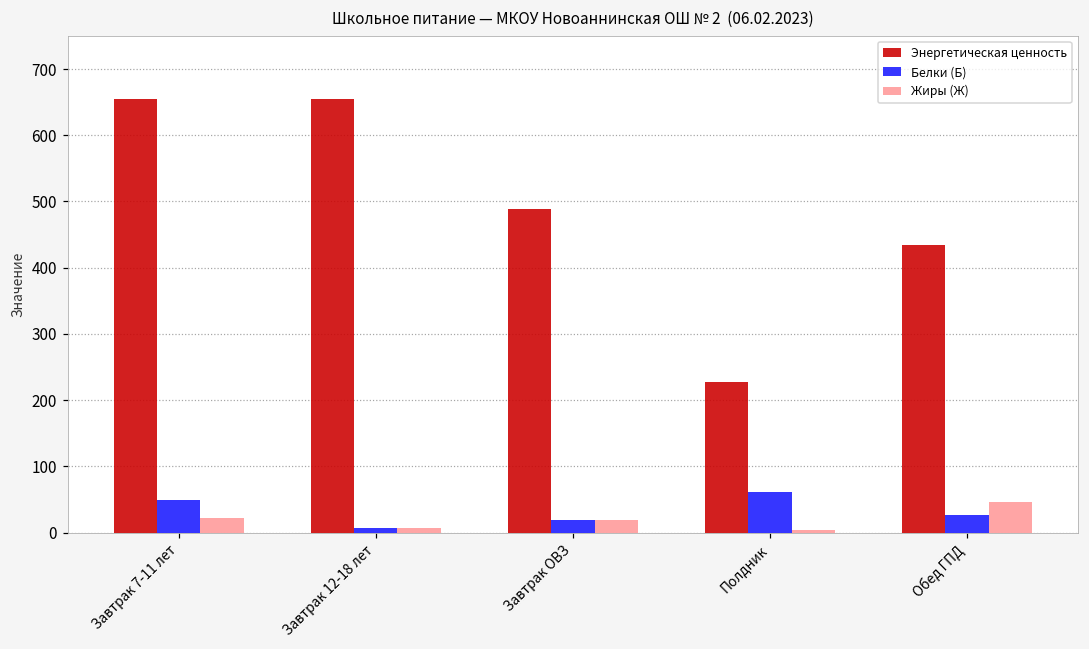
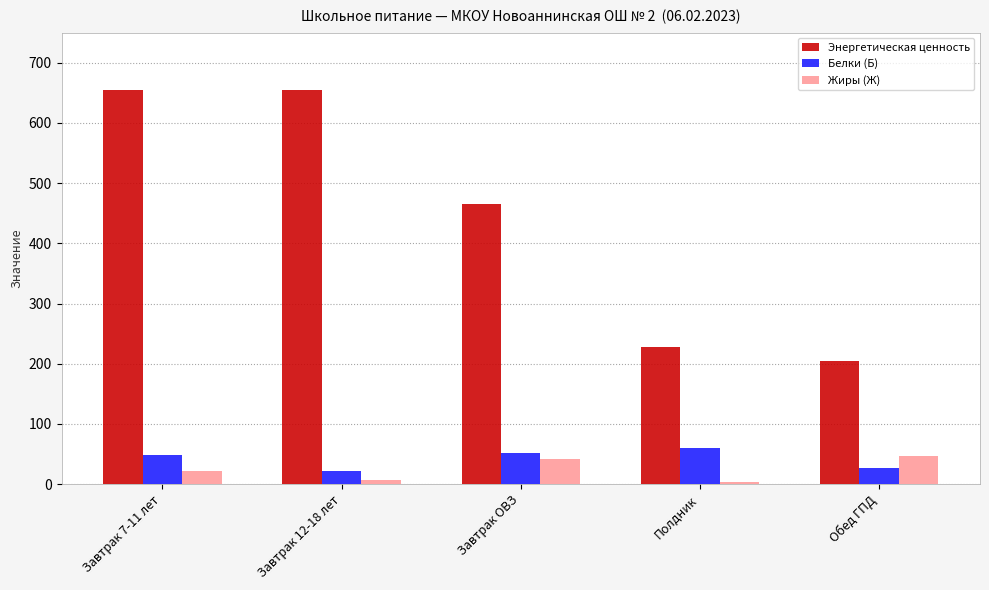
Белки (Б), Завтрак 12-18 лет: 10 -> 20
Энергетическая ценность, Завтрак ОВЗ: 490 -> 460
Белки (Б), Завтрак ОВЗ: 20 -> 50
Жиры (Ж), Завтрак ОВЗ: 20 -> 40
Энергетическая ценность, Обед ГПД: 430 -> 200
